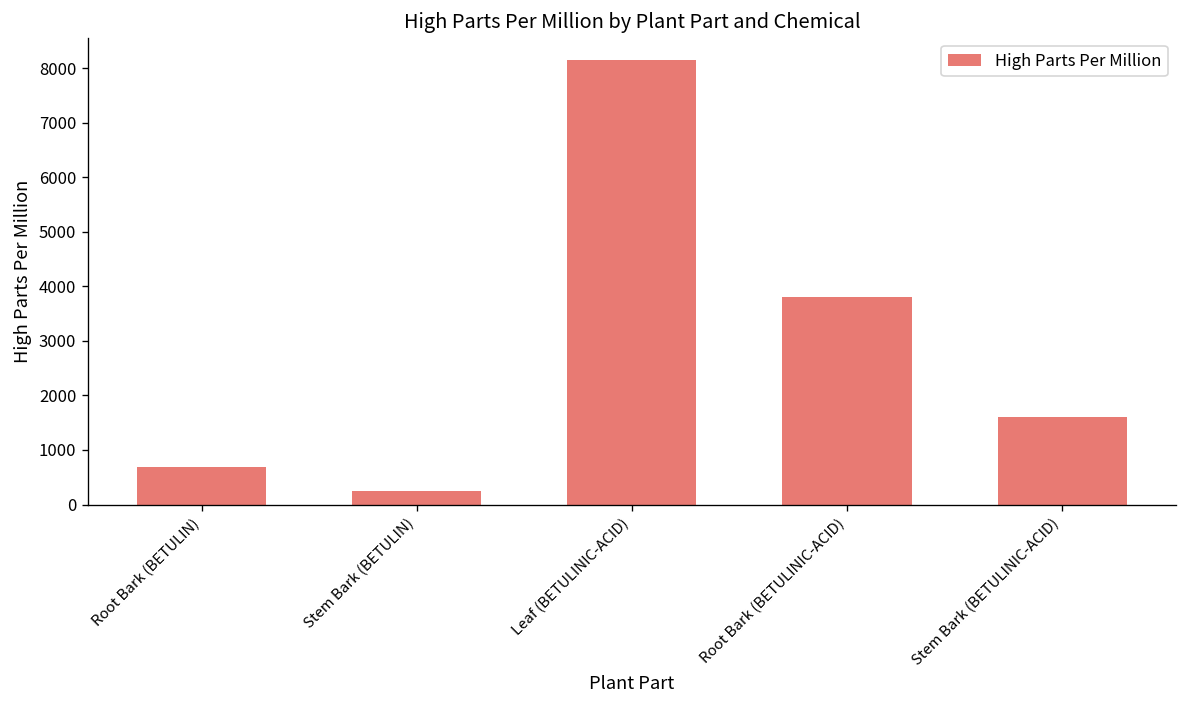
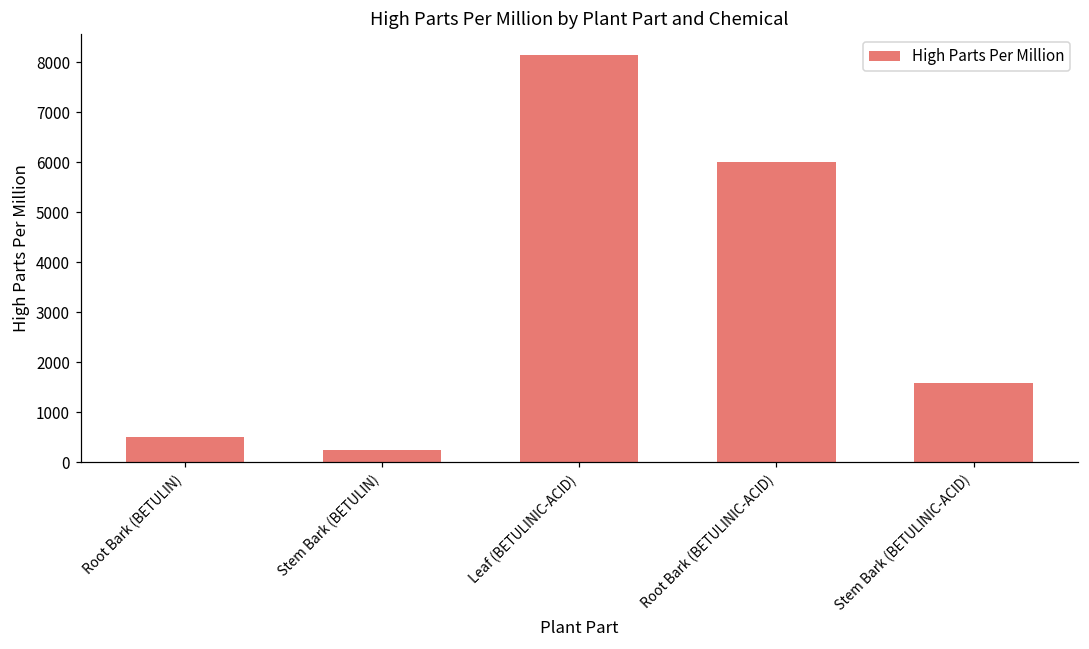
Root Bark (BETULIN): 700 -> 500
Root Bark (BETULINIC-ACID): 3800 -> 6000
